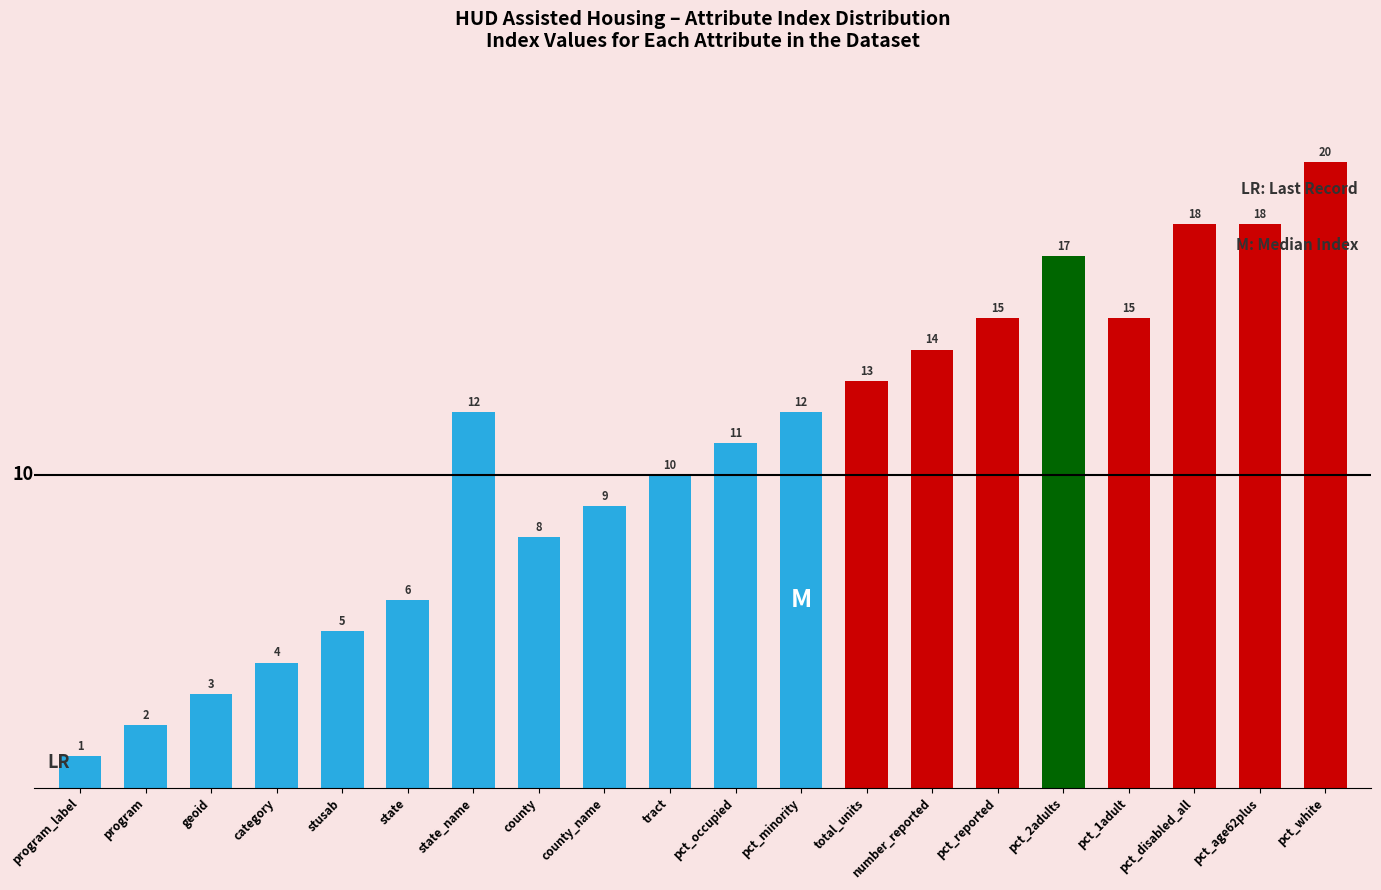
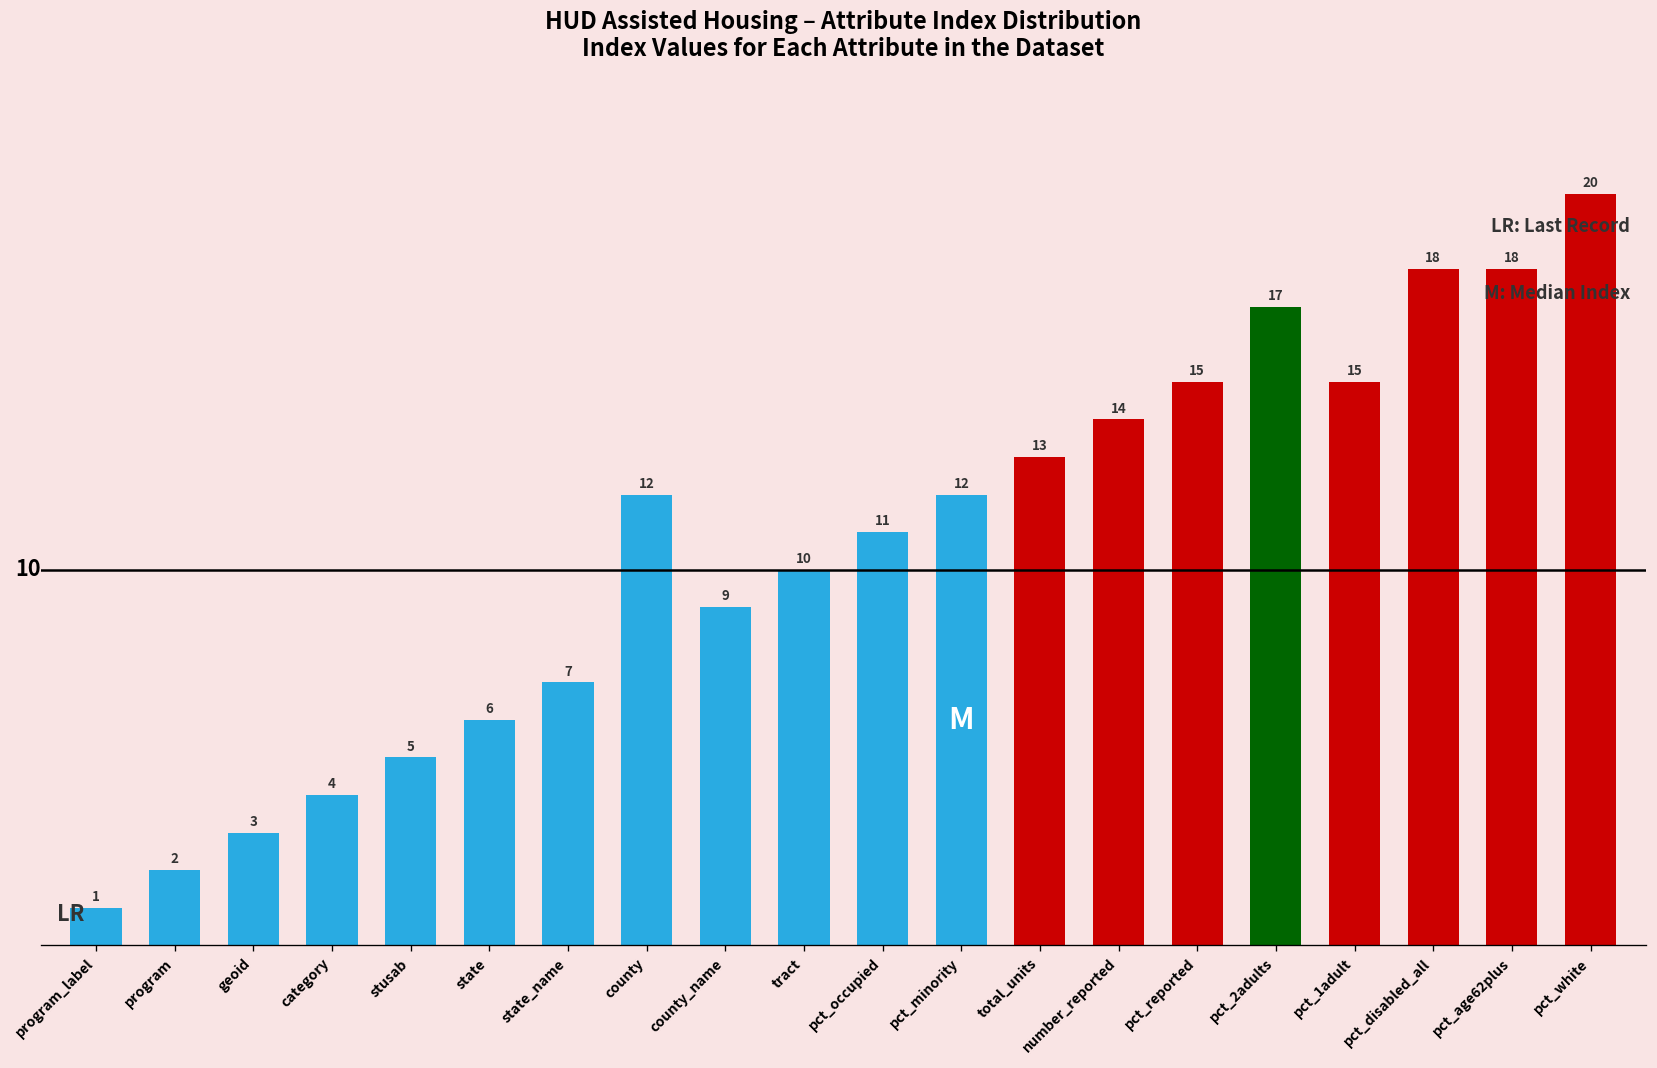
state_name: 12 -> 7
county: 8 -> 12
